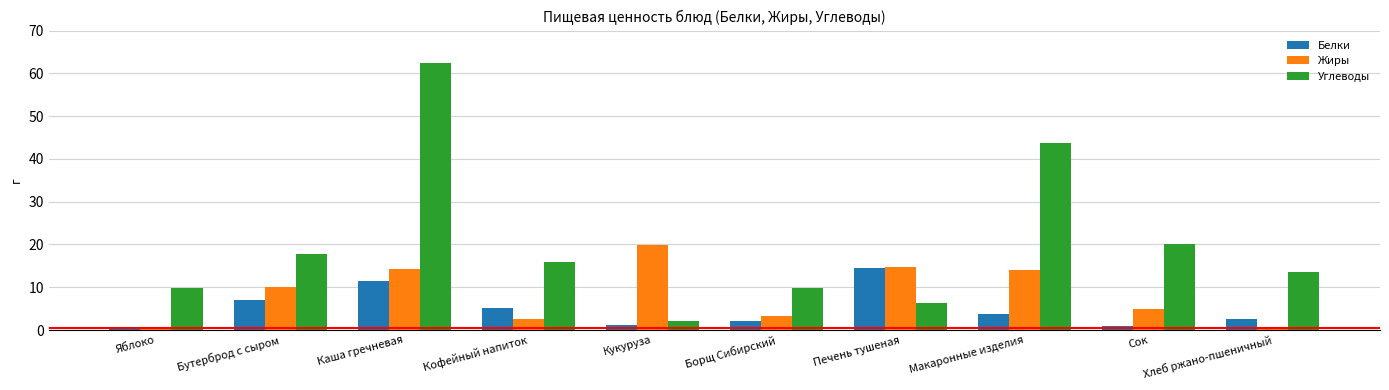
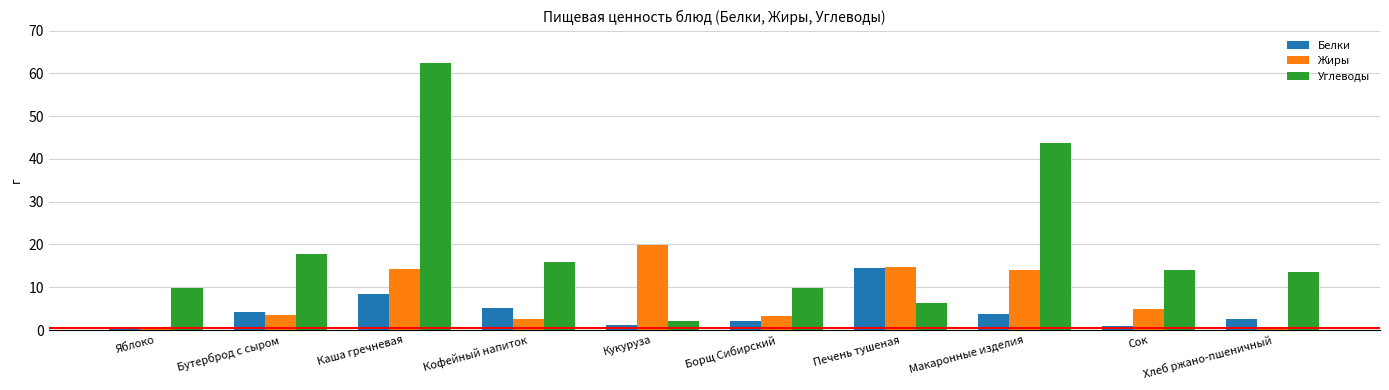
Белки, Бутерброд с сыром: 7 -> 4
Жиры, Бутерброд с сыром: 10 -> 3
Белки, Каша гречневая: 11 -> 8
Углеводы, Сок: 20 -> 14
